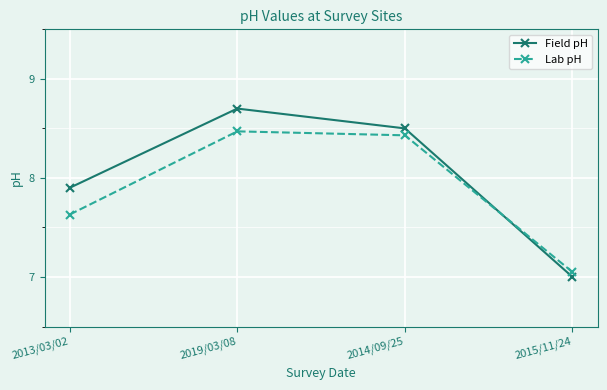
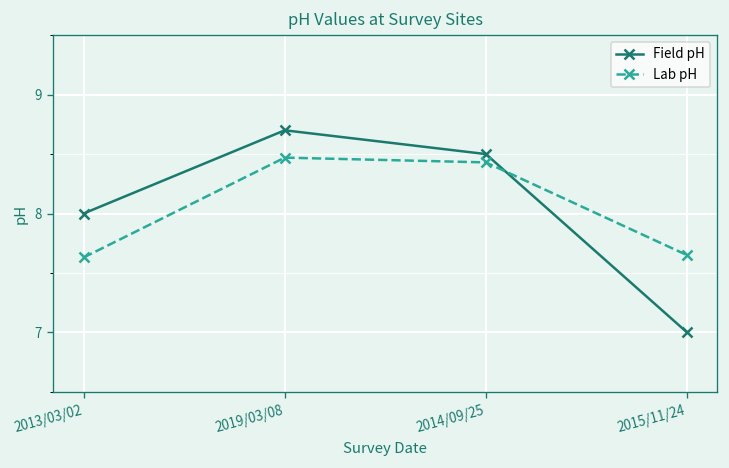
Field pH, 2013/03/02: 7.9 -> 8.0
Lab pH, 2015/11/24: 7.1 -> 7.7
